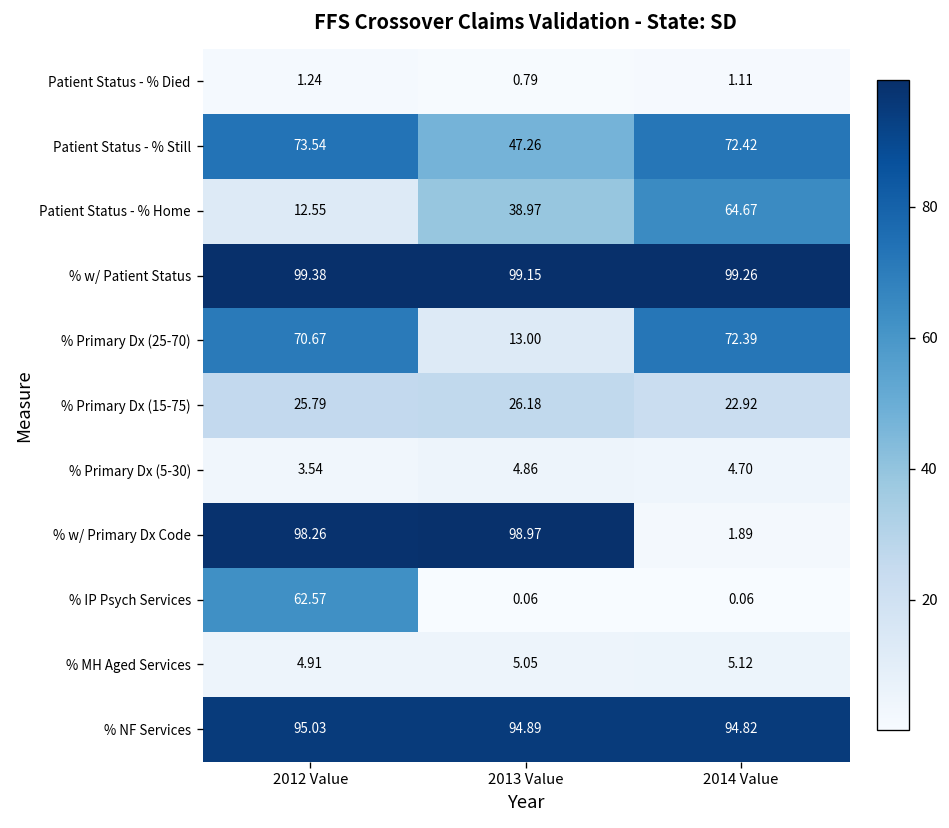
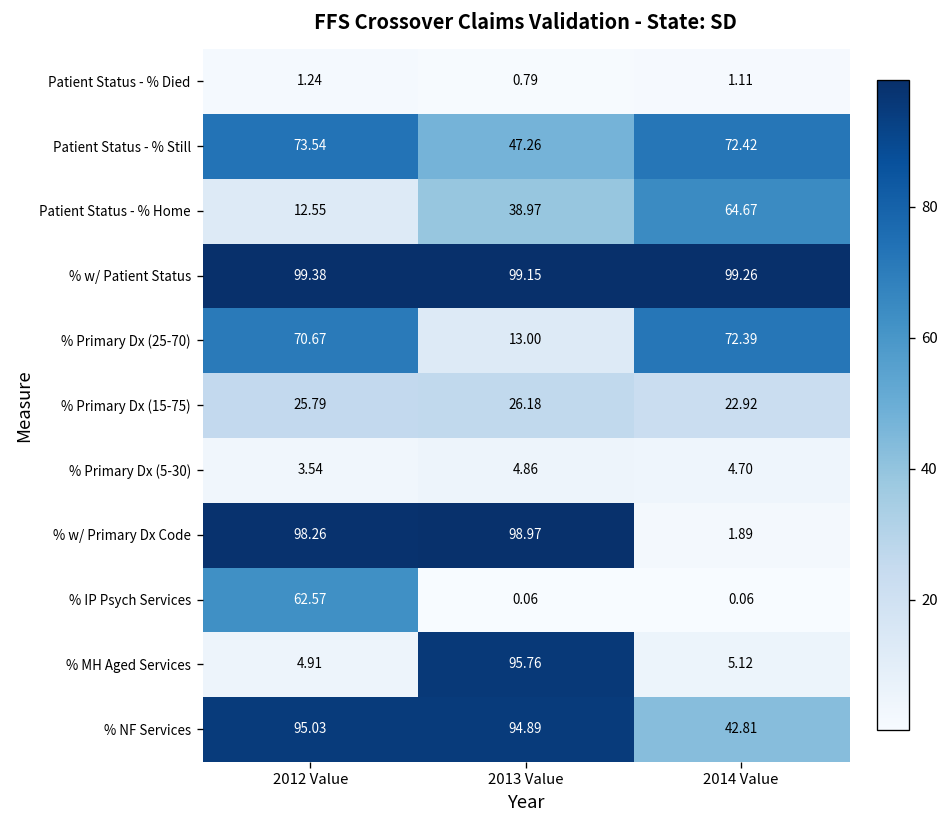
% MH Aged Services, 2013 Value: 5.05 -> 95.76
% NF Services, 2014 Value: 94.82 -> 42.81
